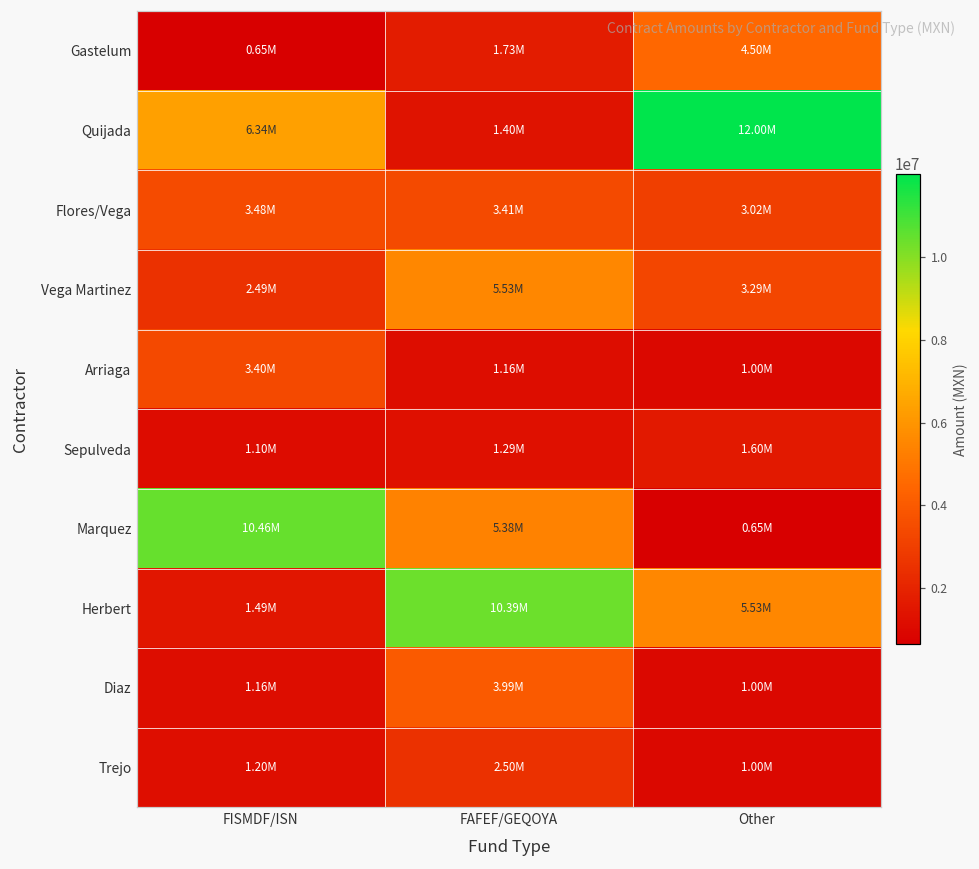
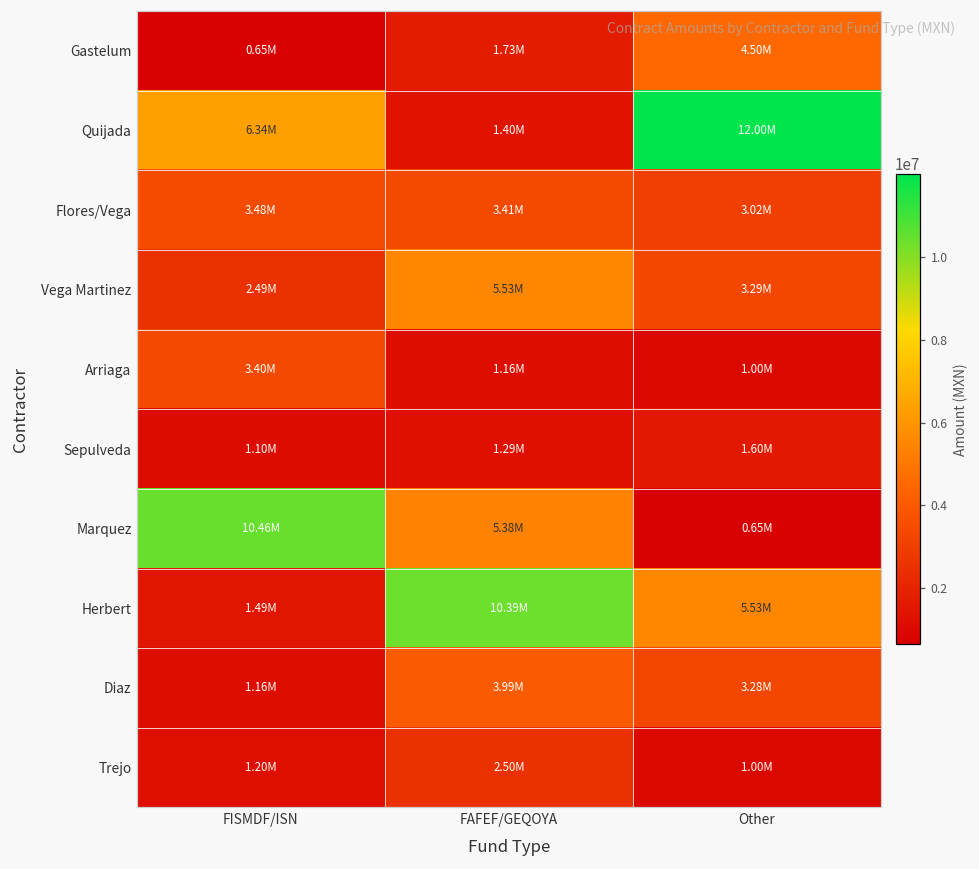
Diaz, Other: 1.00M -> 3.28M
